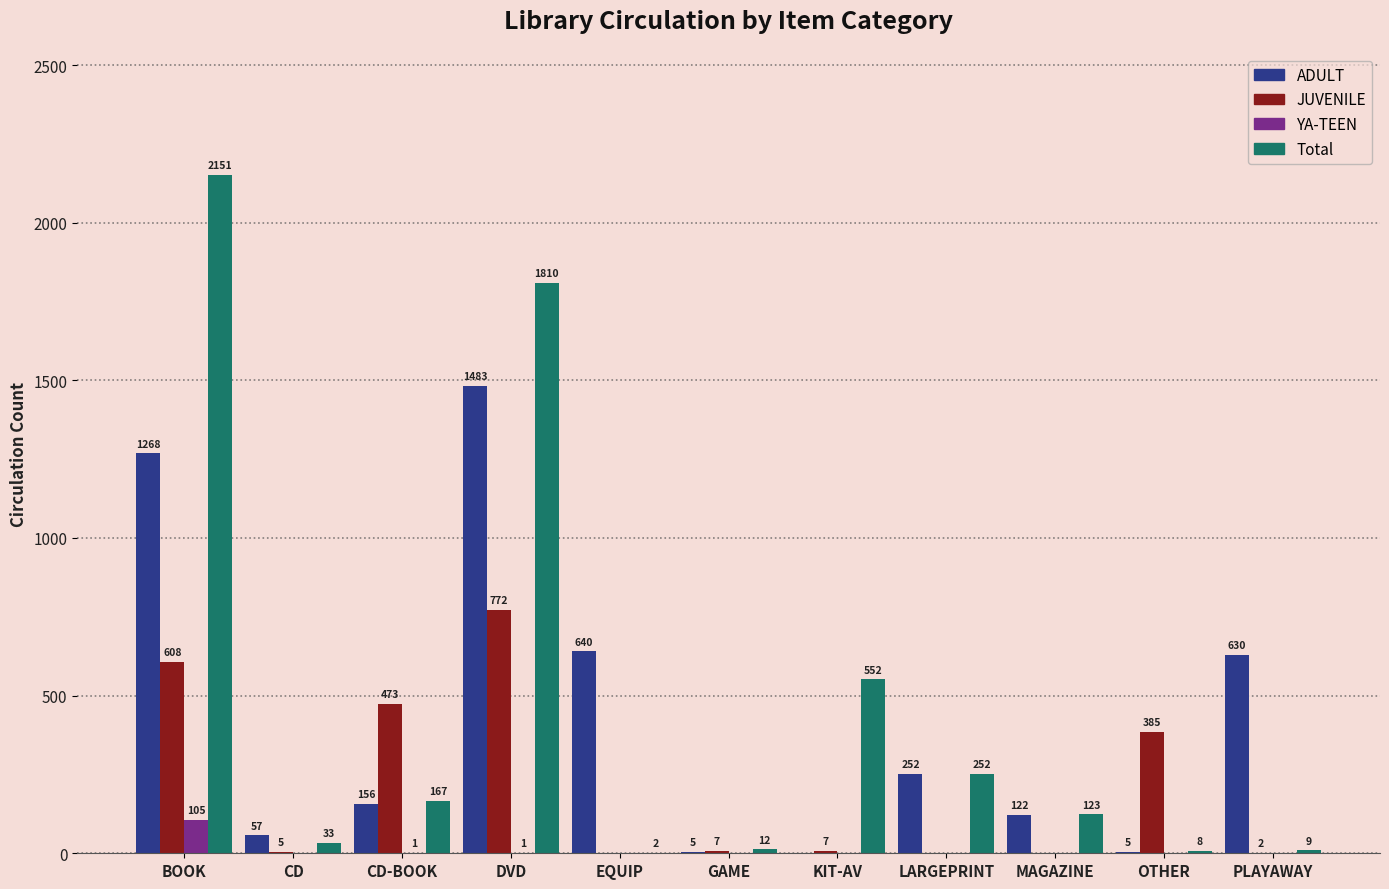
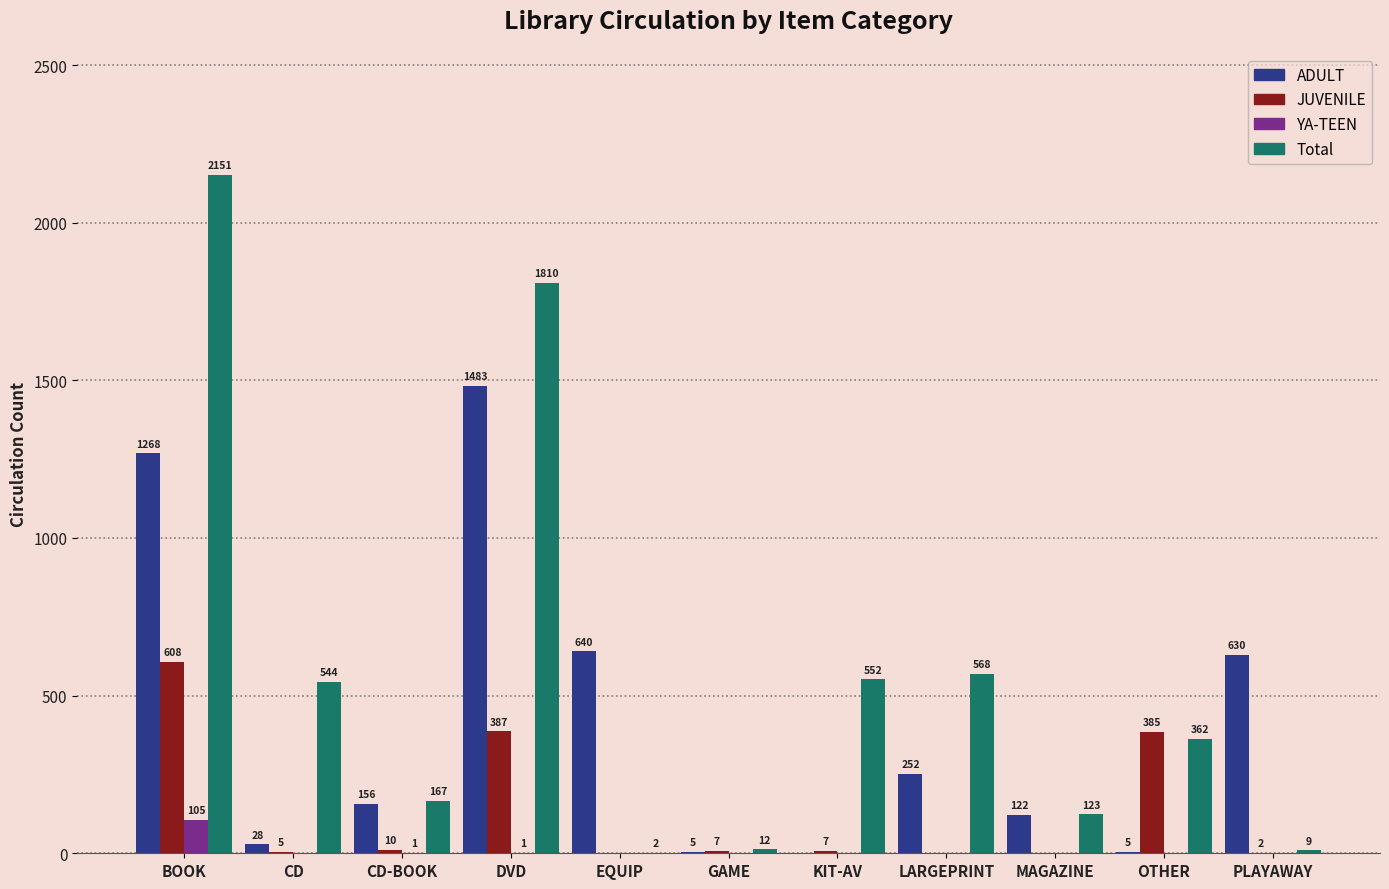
ADULT, CD: 57 -> 28
Total, CD: 33 -> 544
JUVENILE, CD-BOOK: 473 -> 10
JUVENILE, DVD: 772 -> 387
Total, LARGEPRINT: 252 -> 568
Total, OTHER: 8 -> 362
